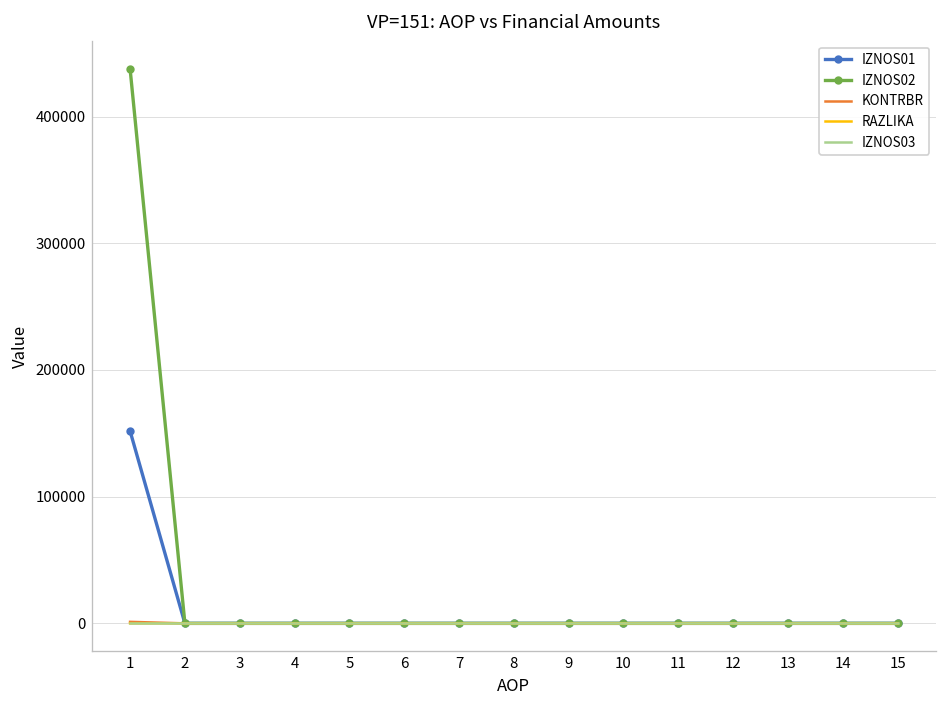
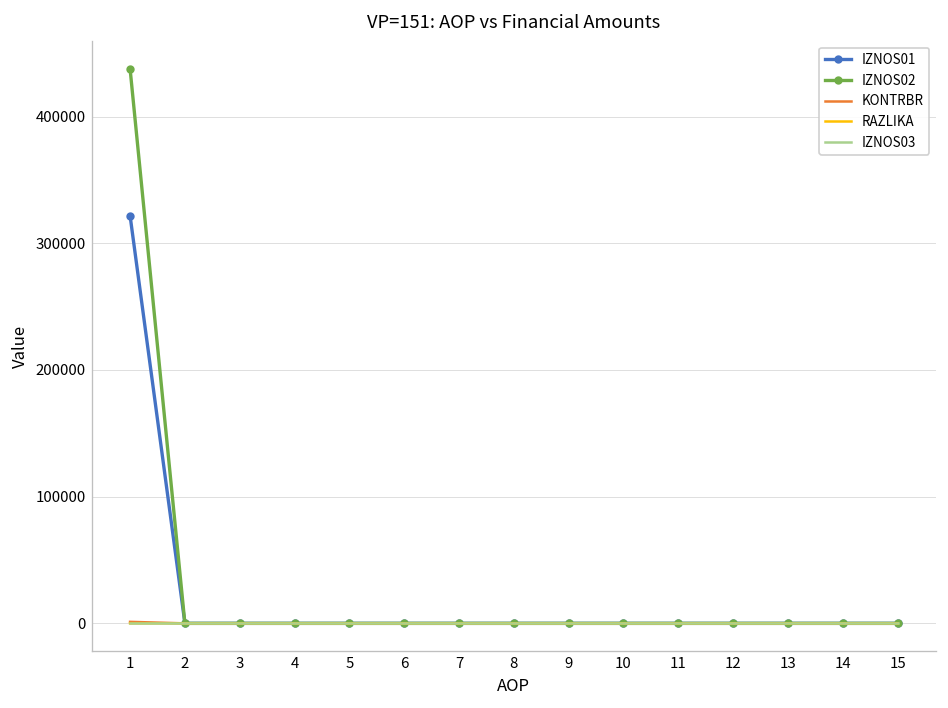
IZNOS01, 1: 152000 -> 322000
